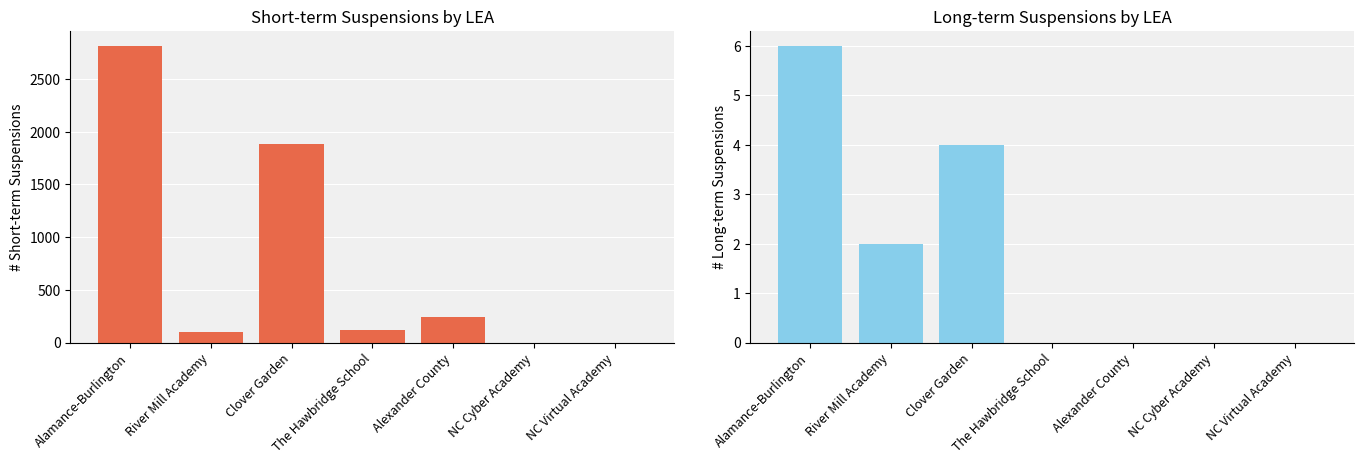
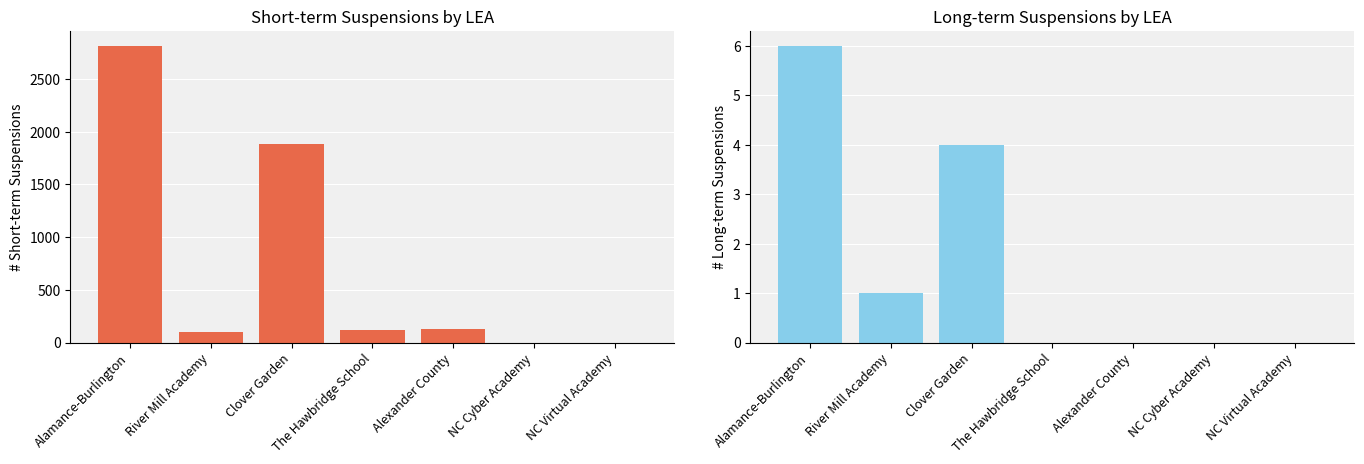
Short-term Suspensions by LEA, Alexander County: 240 -> 130
Long-term Suspensions by LEA, River Mill Academy: 2 -> 1
